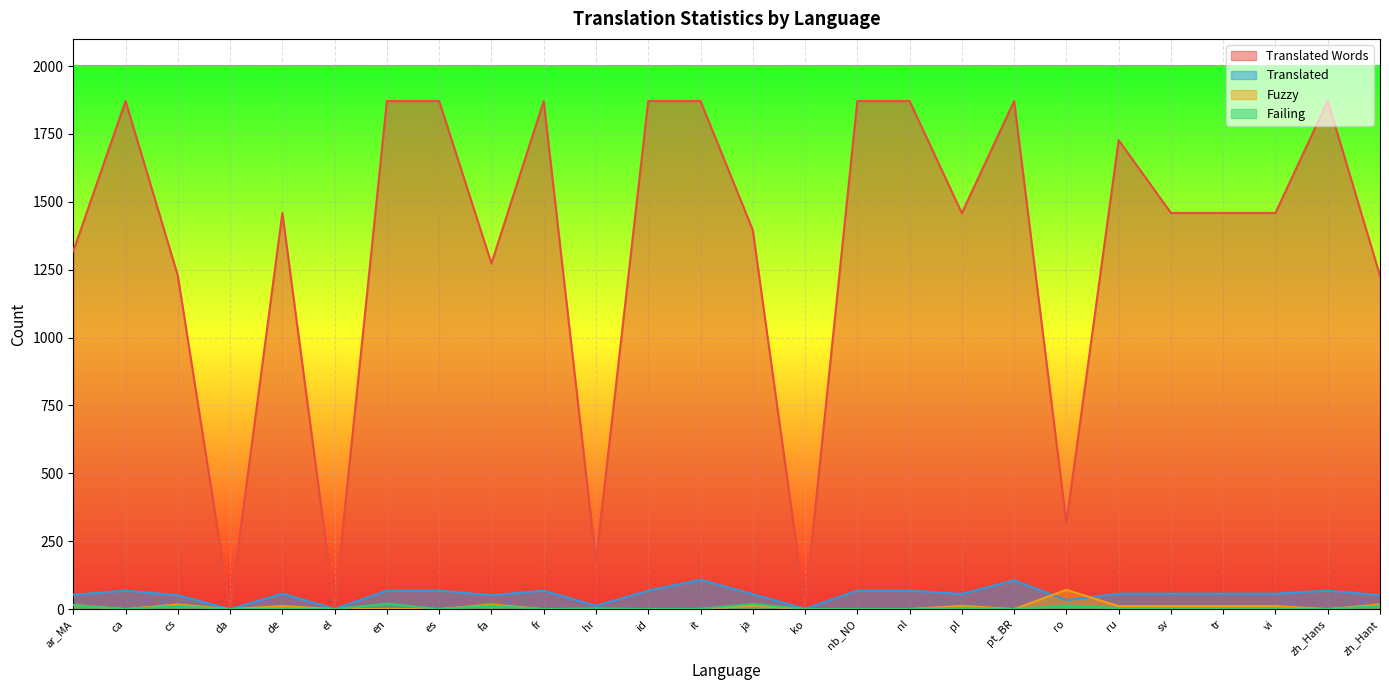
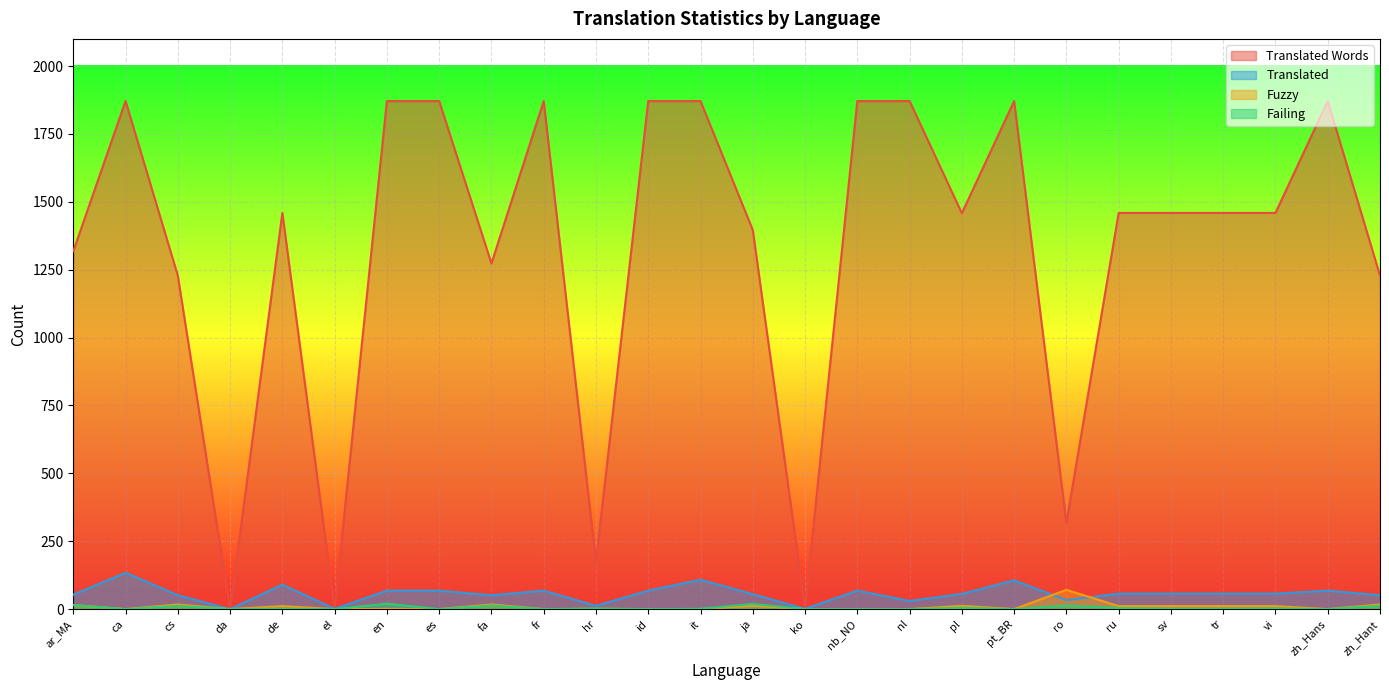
Translated, ca: 70 -> 130
Translated, de: 60 -> 90
Translated, nl: 70 -> 30
Translated Words, ru: 1730 -> 1460
